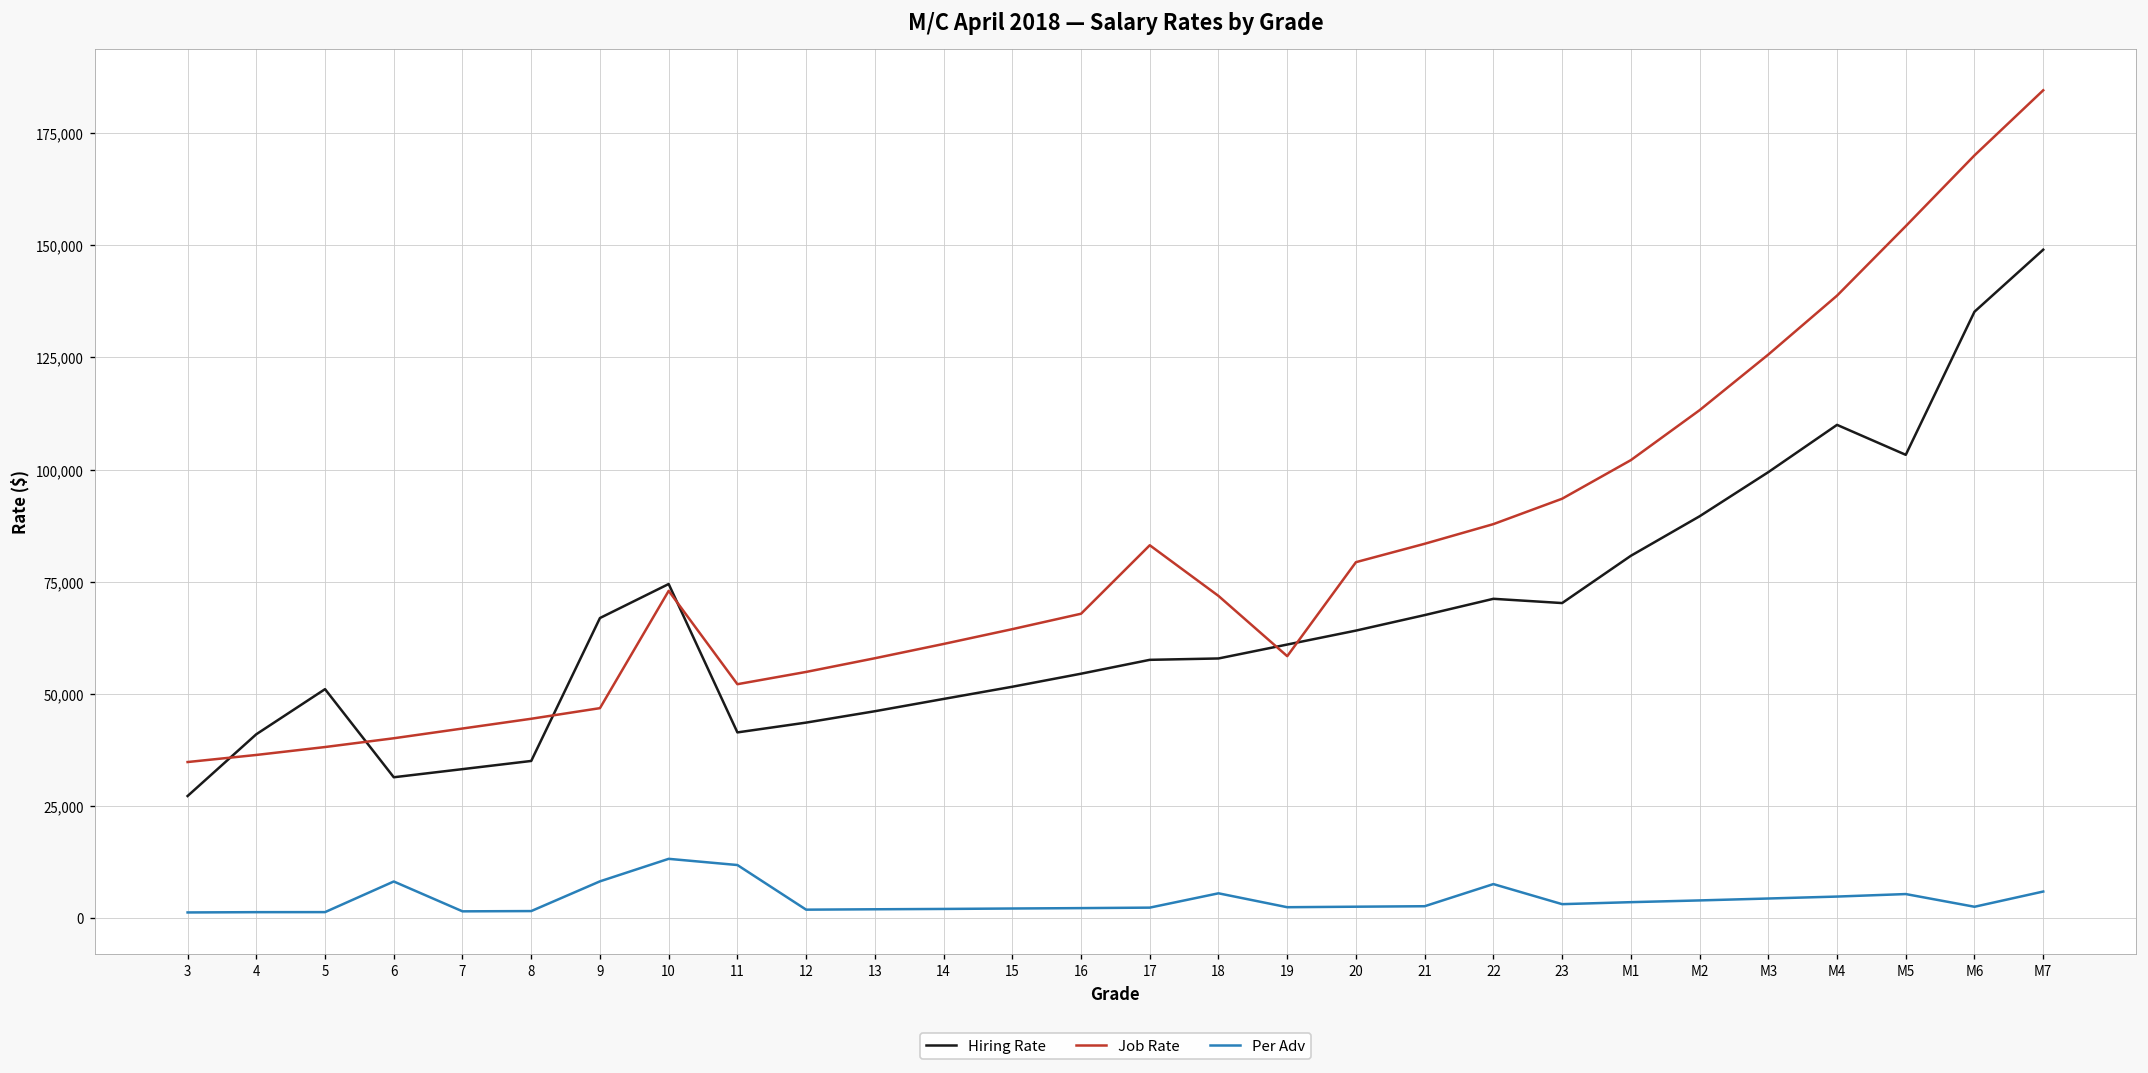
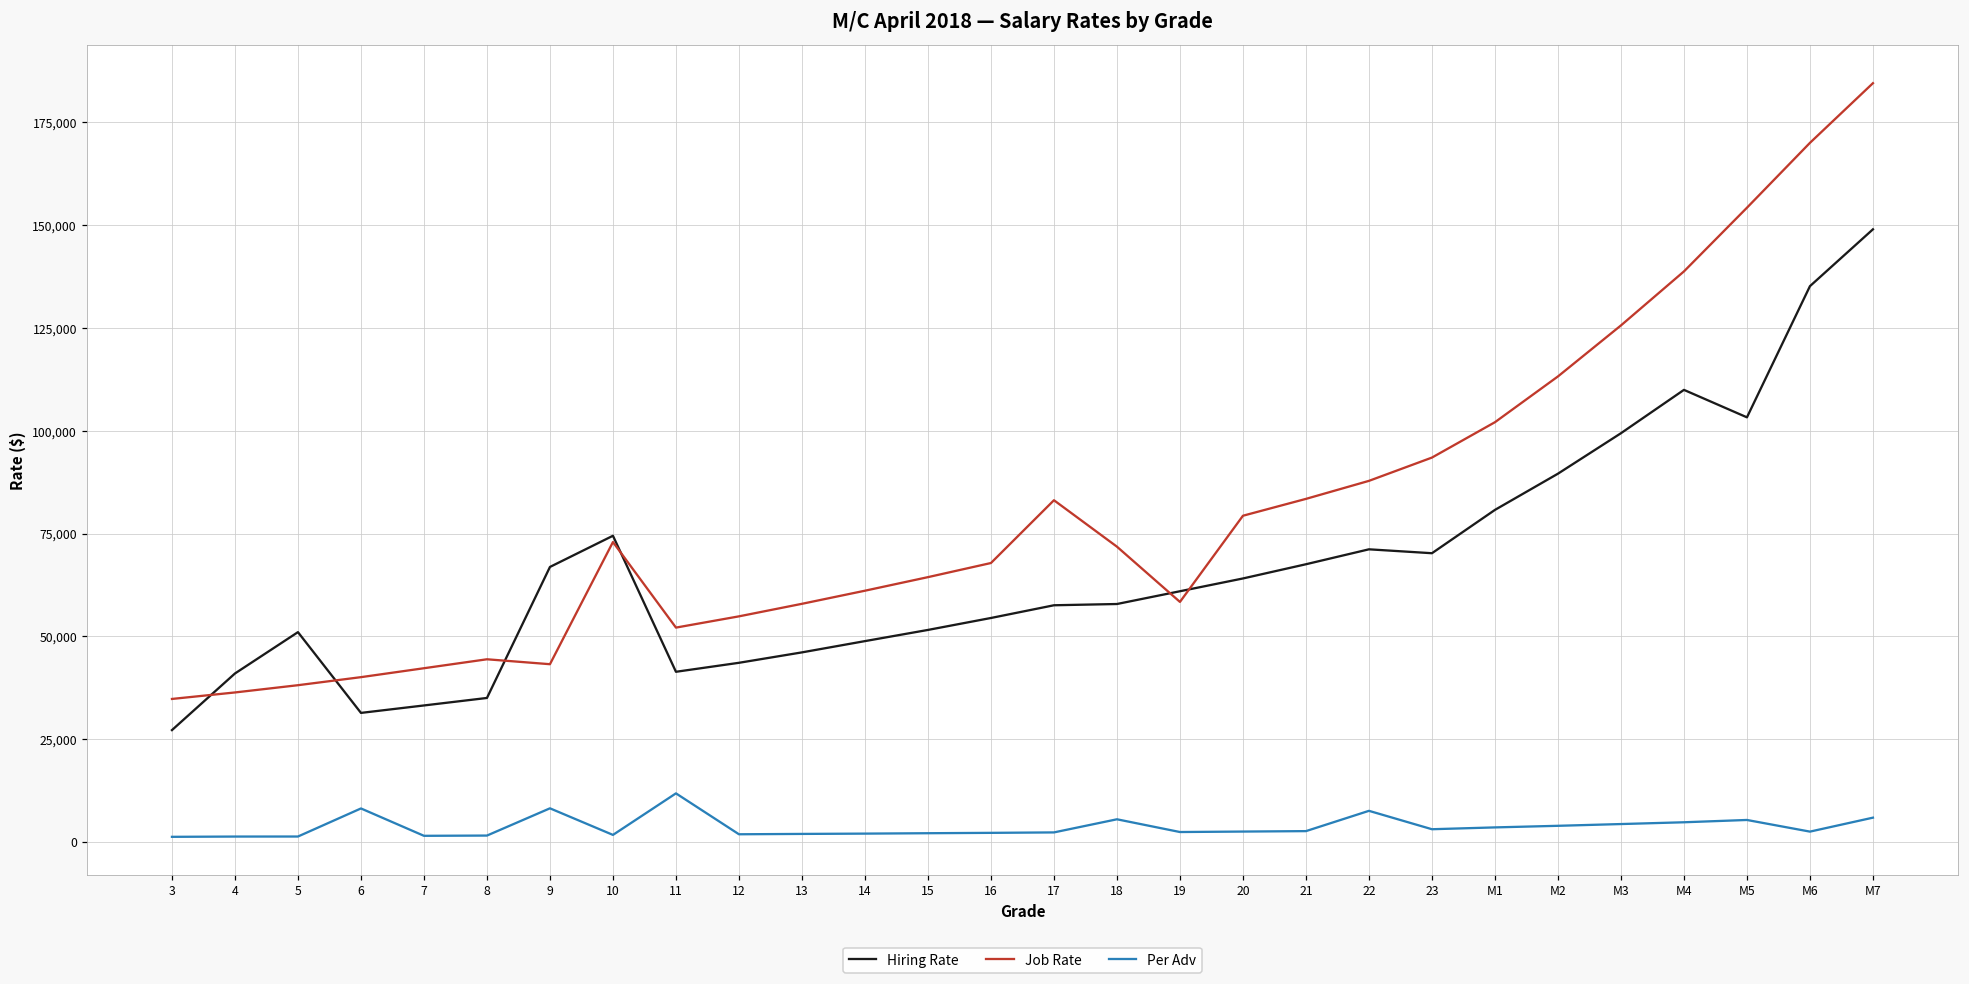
Job Rate, 9: 47,000 -> 43,000
Per Adv, 10: 13,000 -> 2,000
